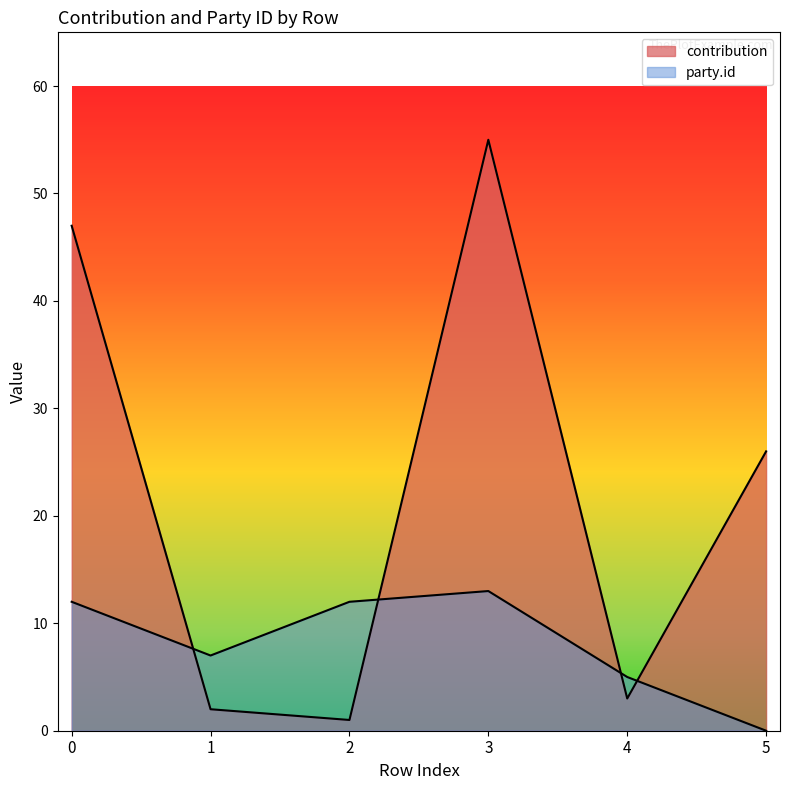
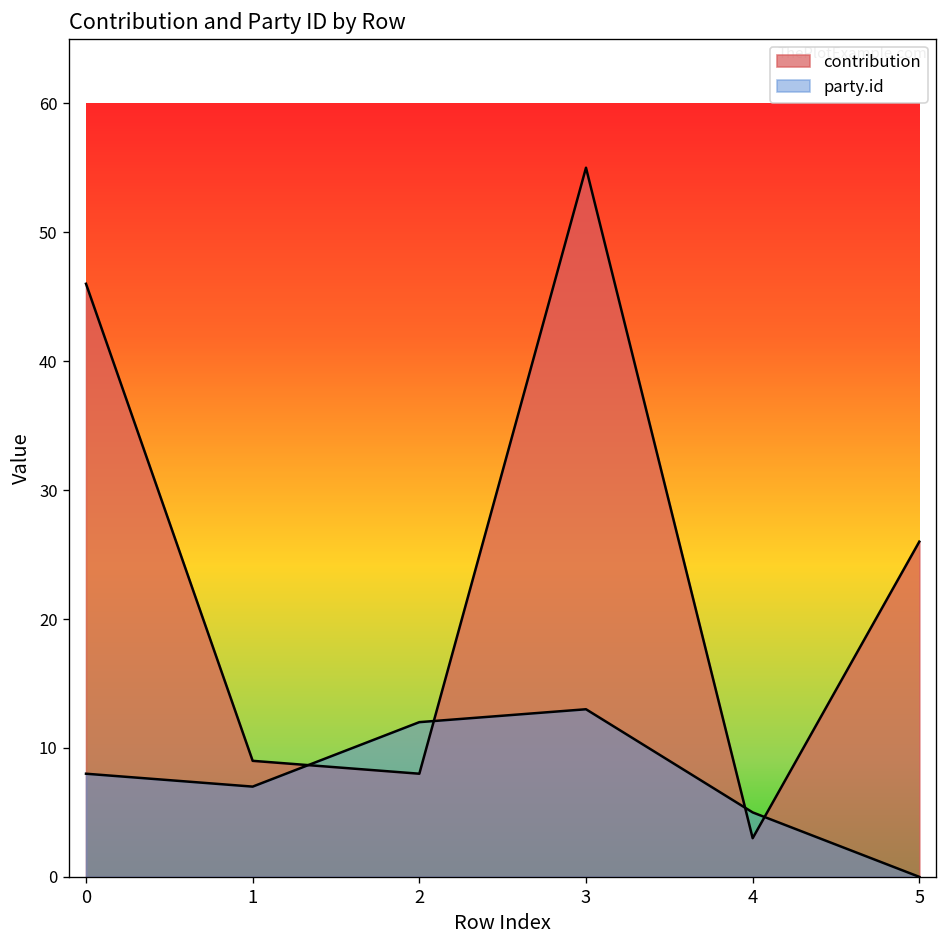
contribution, 0: 47 -> 46
party.id, 0: 12 -> 8
contribution, 1: 2 -> 9
contribution, 2: 1 -> 8
